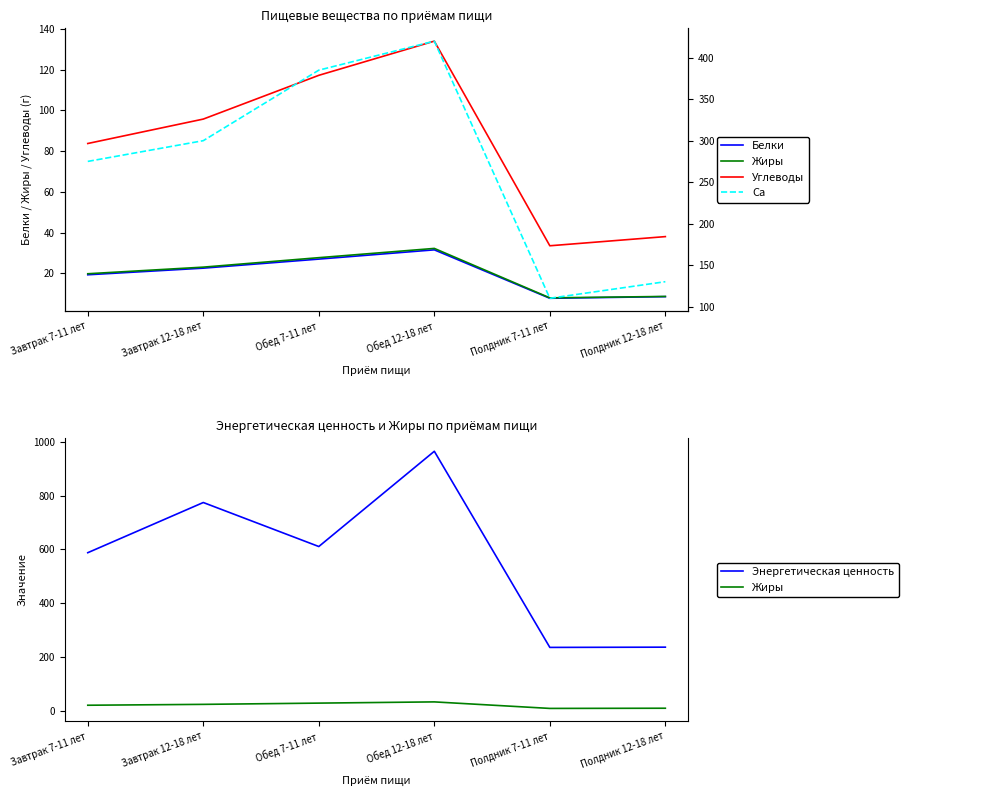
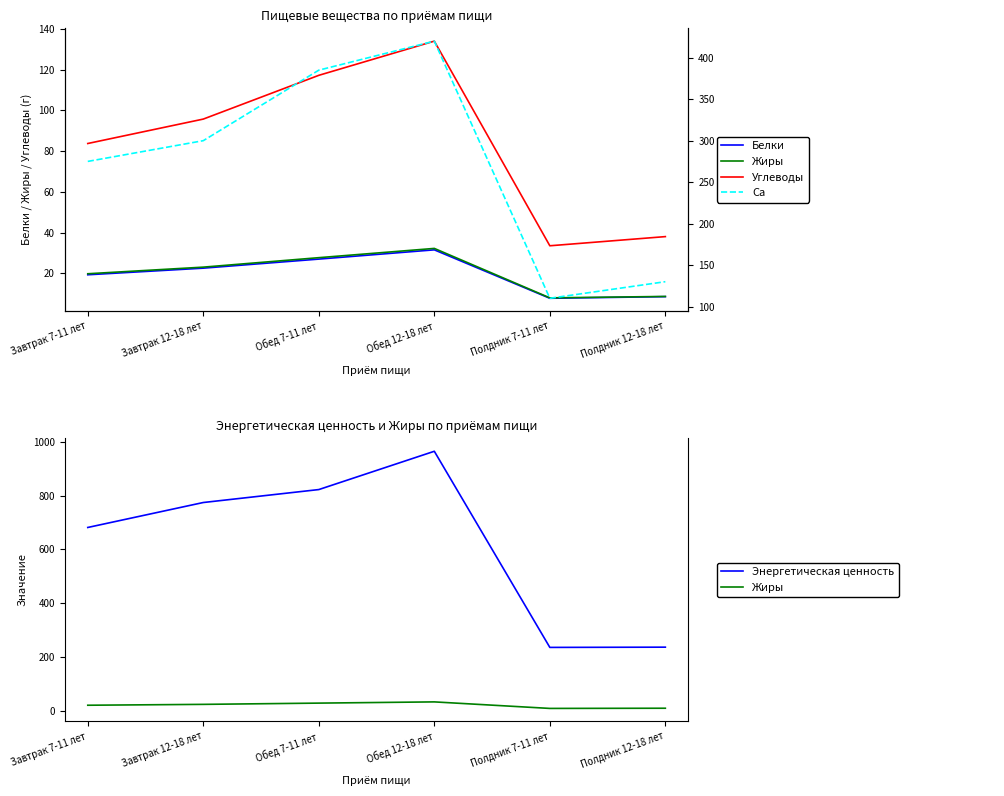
Энергетическая ценность и Жиры по приёмам пищи, Энергетическая ценность, Завтрак 7-11 лет: 590 -> 680
Энергетическая ценность и Жиры по приёмам пищи, Энергетическая ценность, Обед 7-11 лет: 610 -> 820
